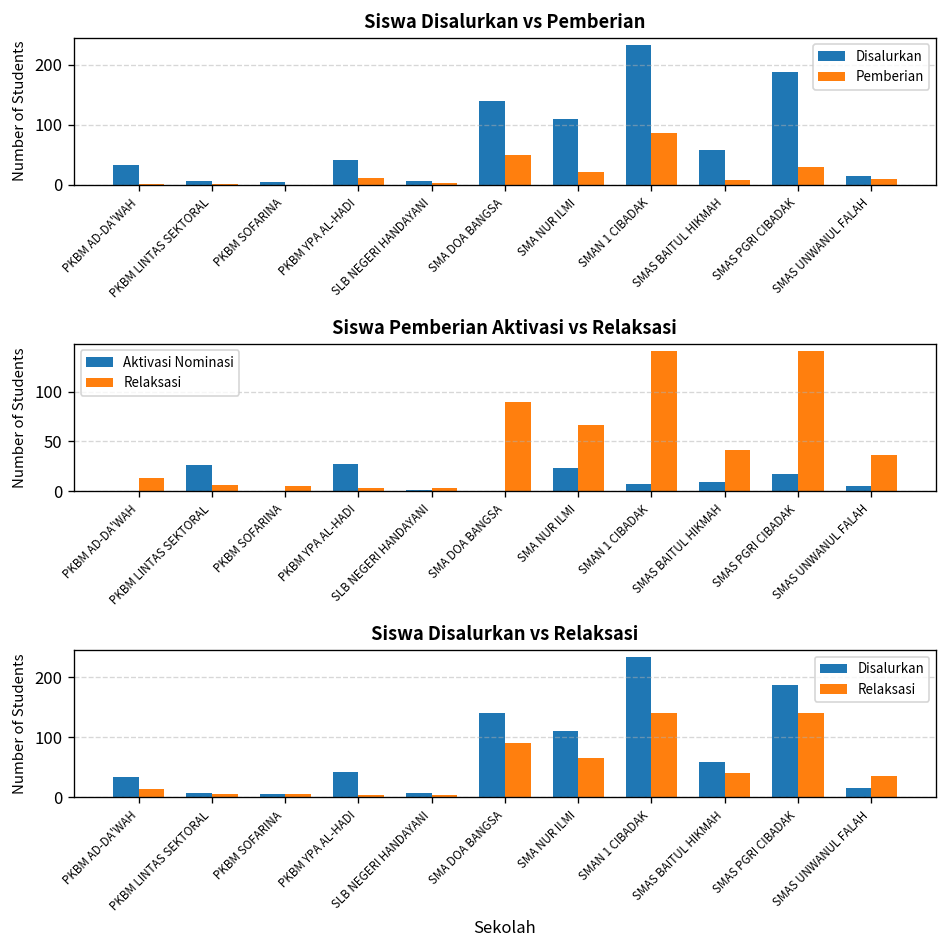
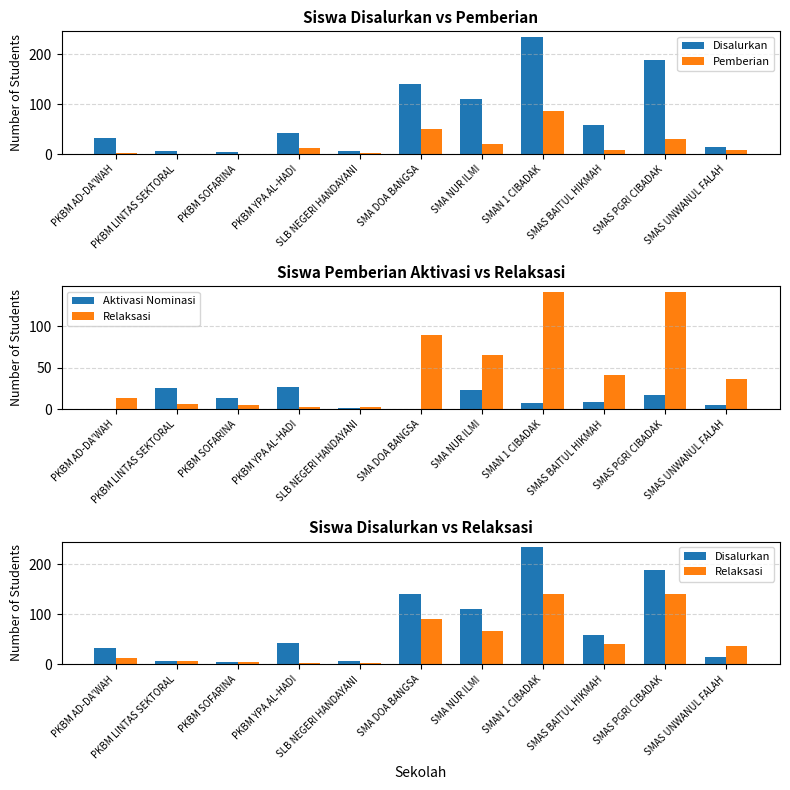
Siswa Pemberian Aktivasi vs Relaksasi, Aktivasi Nominasi, PKBM SOFARINA: 0 -> 10
